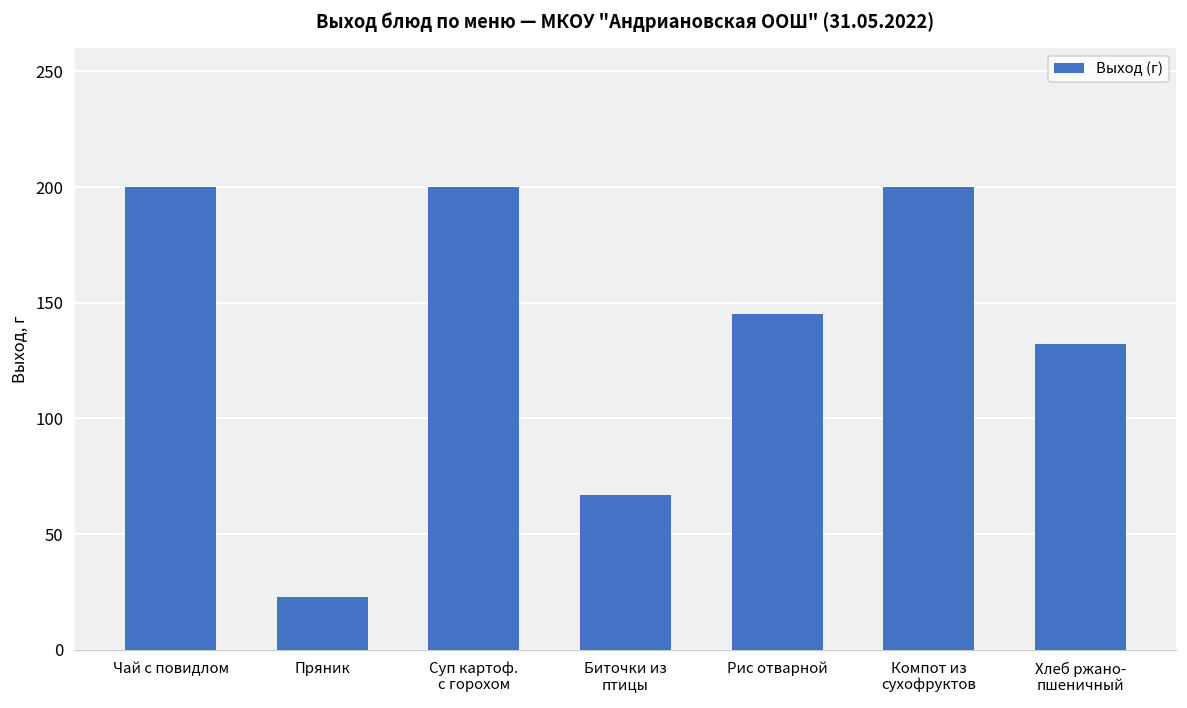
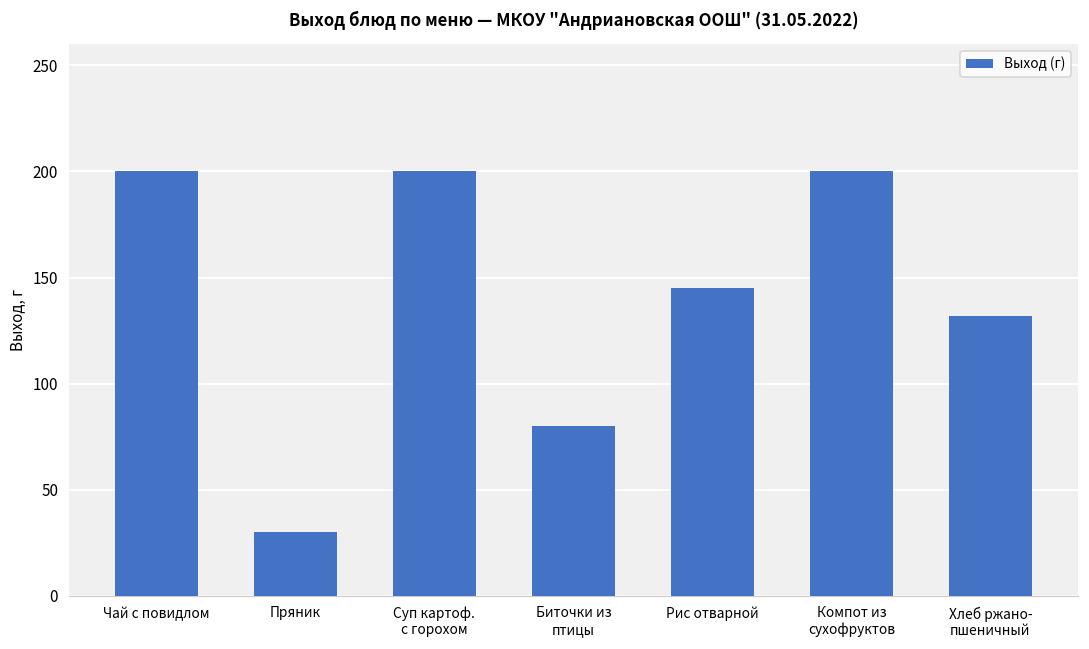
Пряник: 23 -> 30
Биточки из птицы: 67 -> 80
